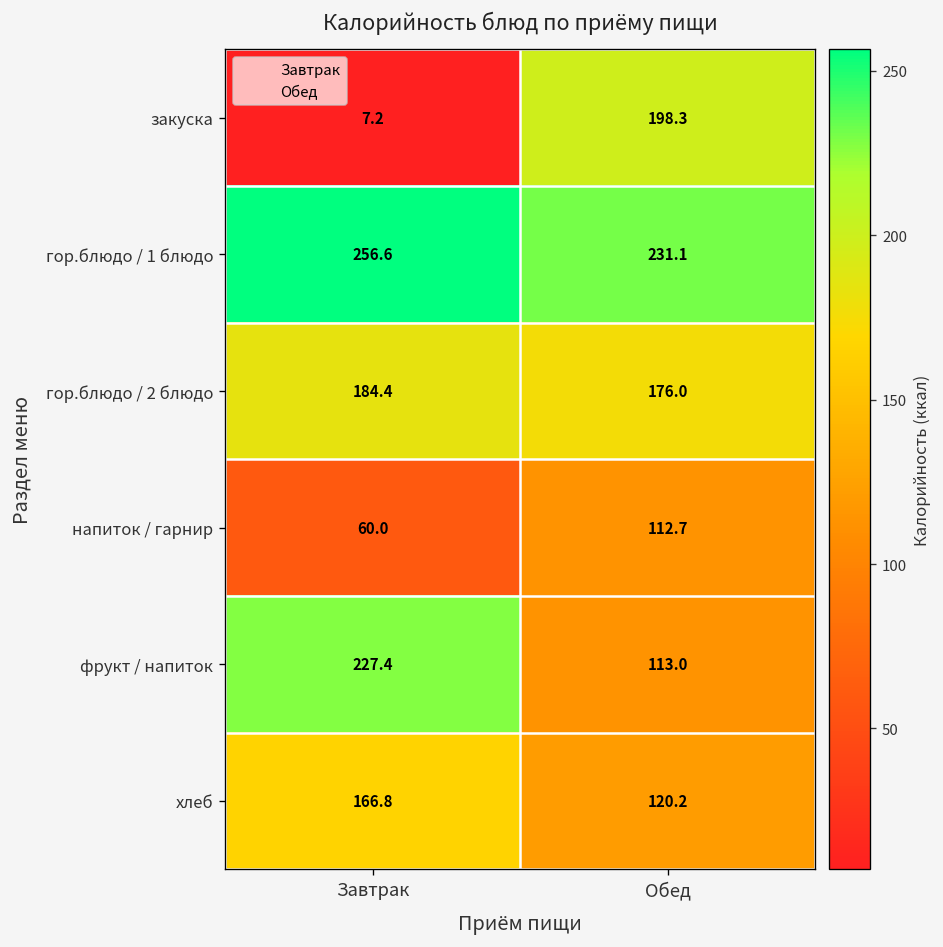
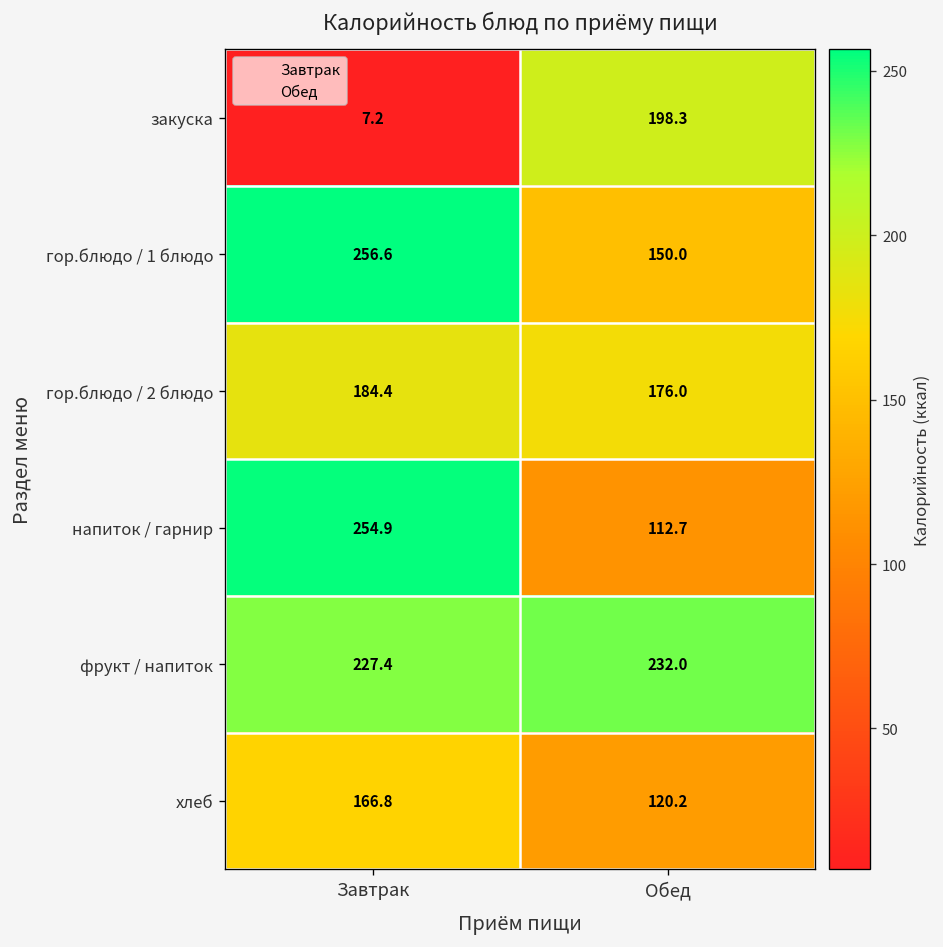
гор.блюдо / 1 блюдо, Обед: 231.1 -> 150.0
напиток / гарнир, Завтрак: 60.0 -> 254.9
фрукт / напиток, Обед: 113.0 -> 232.0
